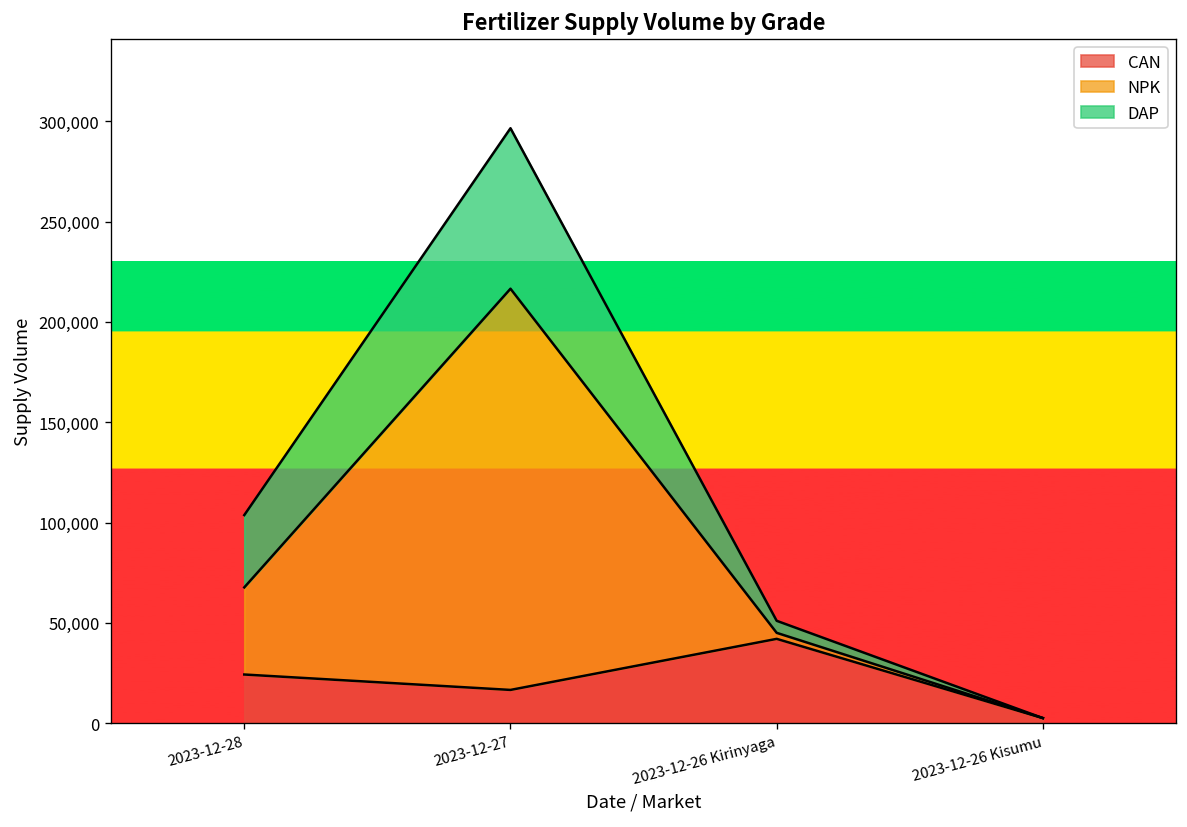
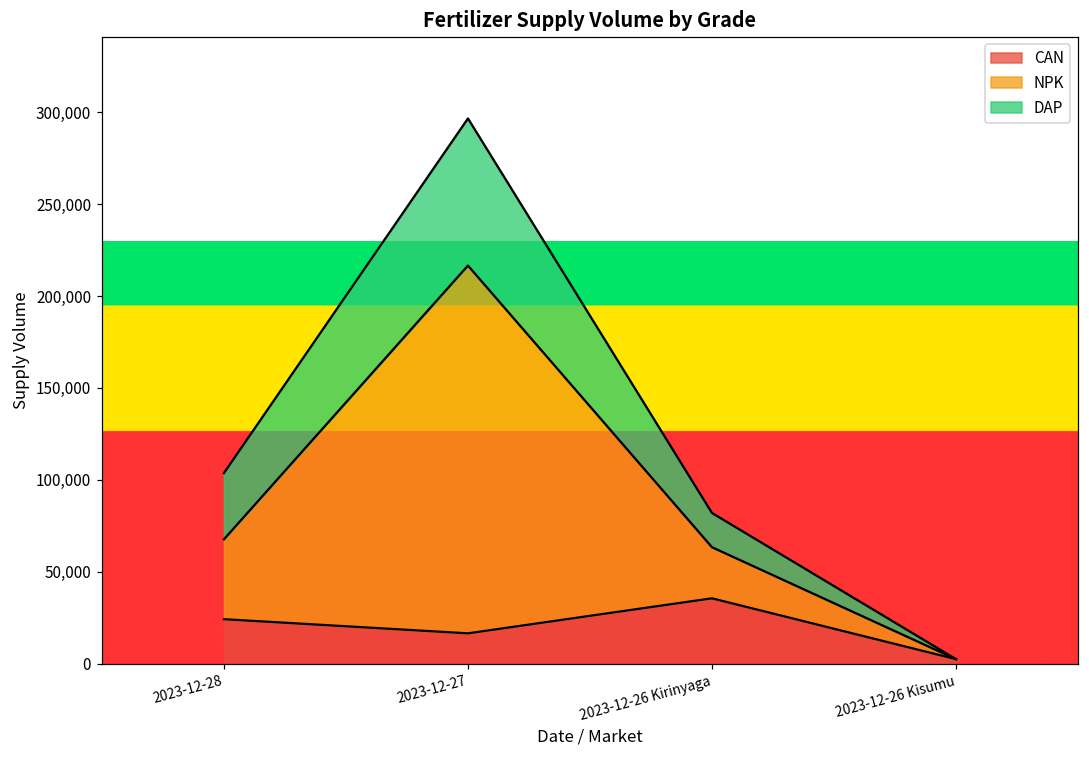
CAN, 2023-12-26 Kirinyaga: 42,000 -> 36,000
NPK, 2023-12-26 Kirinyaga: 3,000 -> 28,000
DAP, 2023-12-26 Kirinyaga: 6,000 -> 19,000
